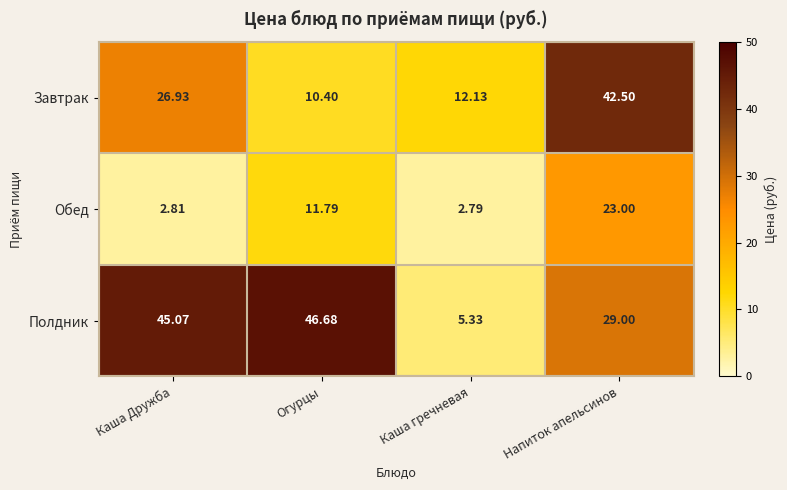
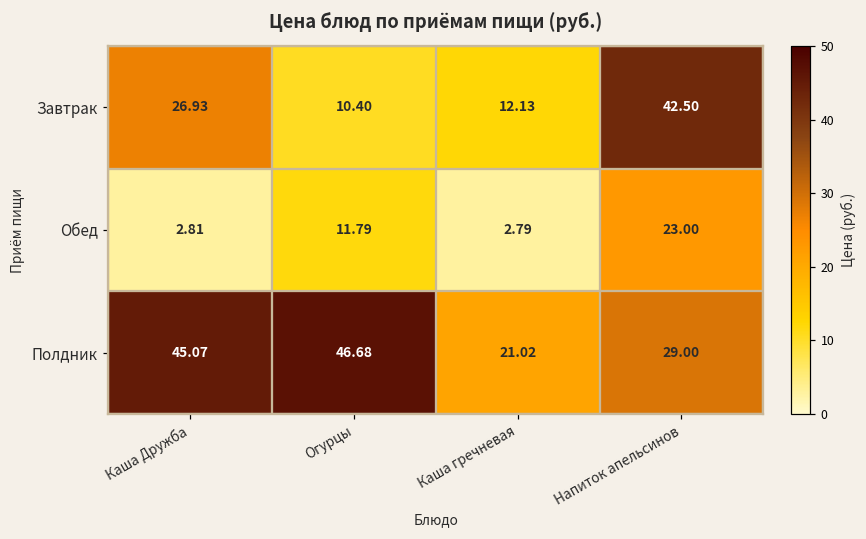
Полдник, Каша гречневая: 5.33 -> 21.02
